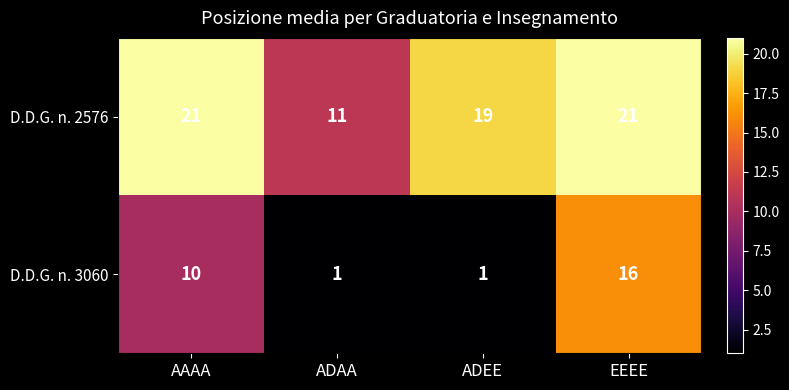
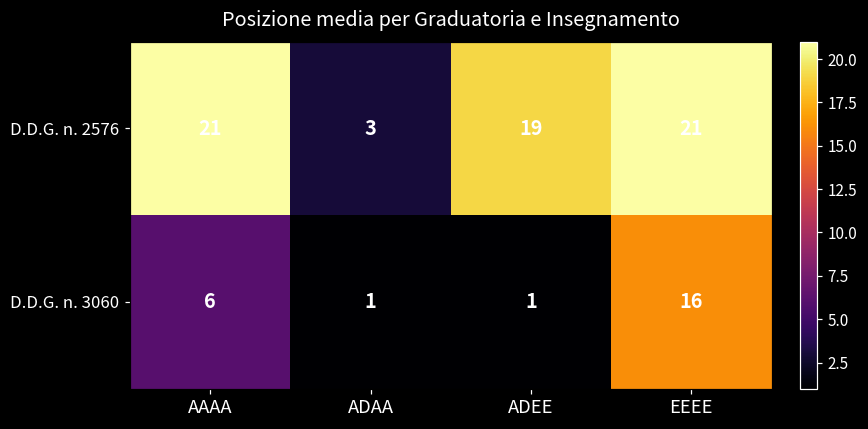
D.D.G. n. 2576, ADAA: 11 -> 3
D.D.G. n. 3060, AAAA: 10 -> 6
